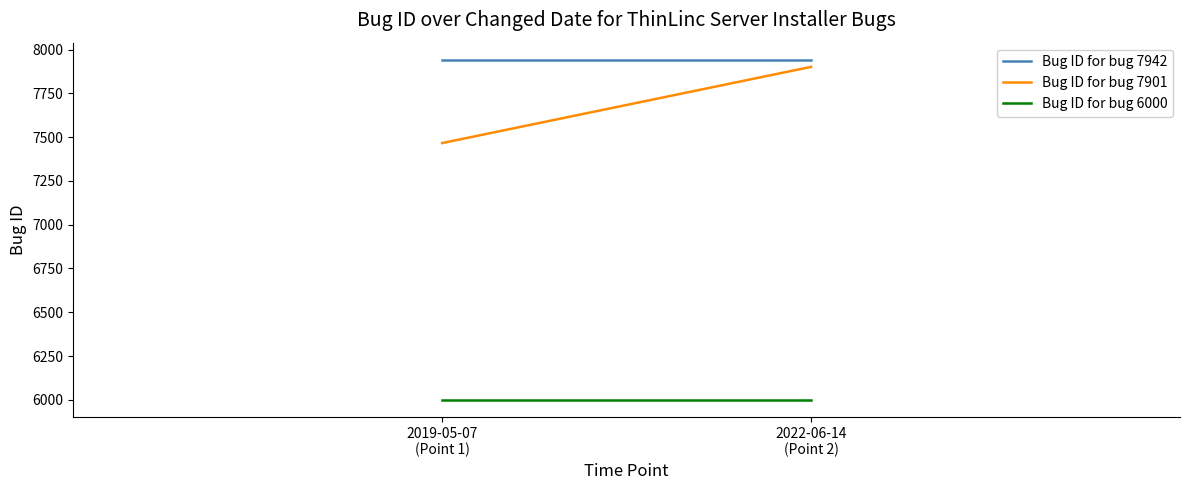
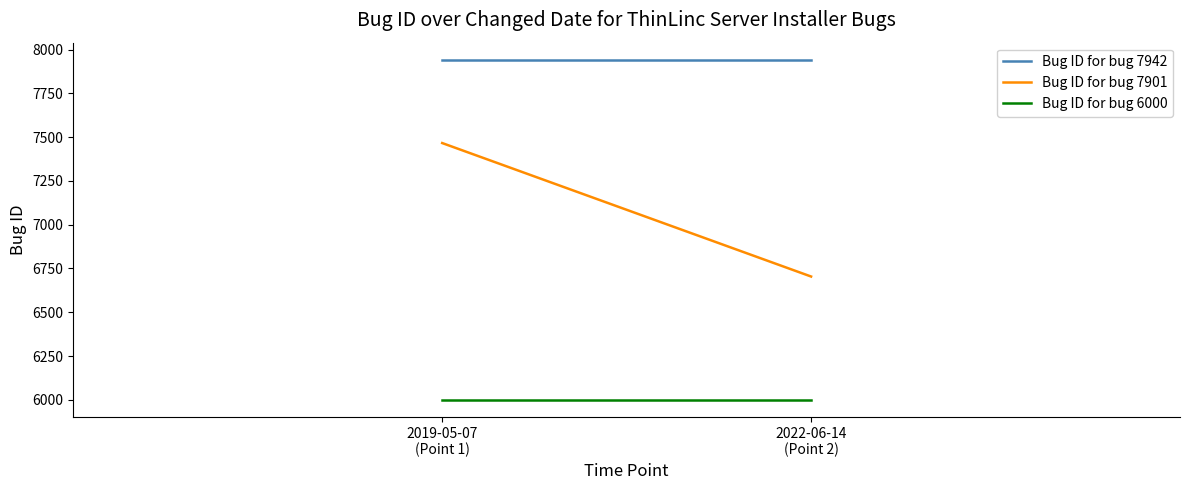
Bug ID for bug 7901, 2022-06-14 (Point 2): 7900 -> 6700
